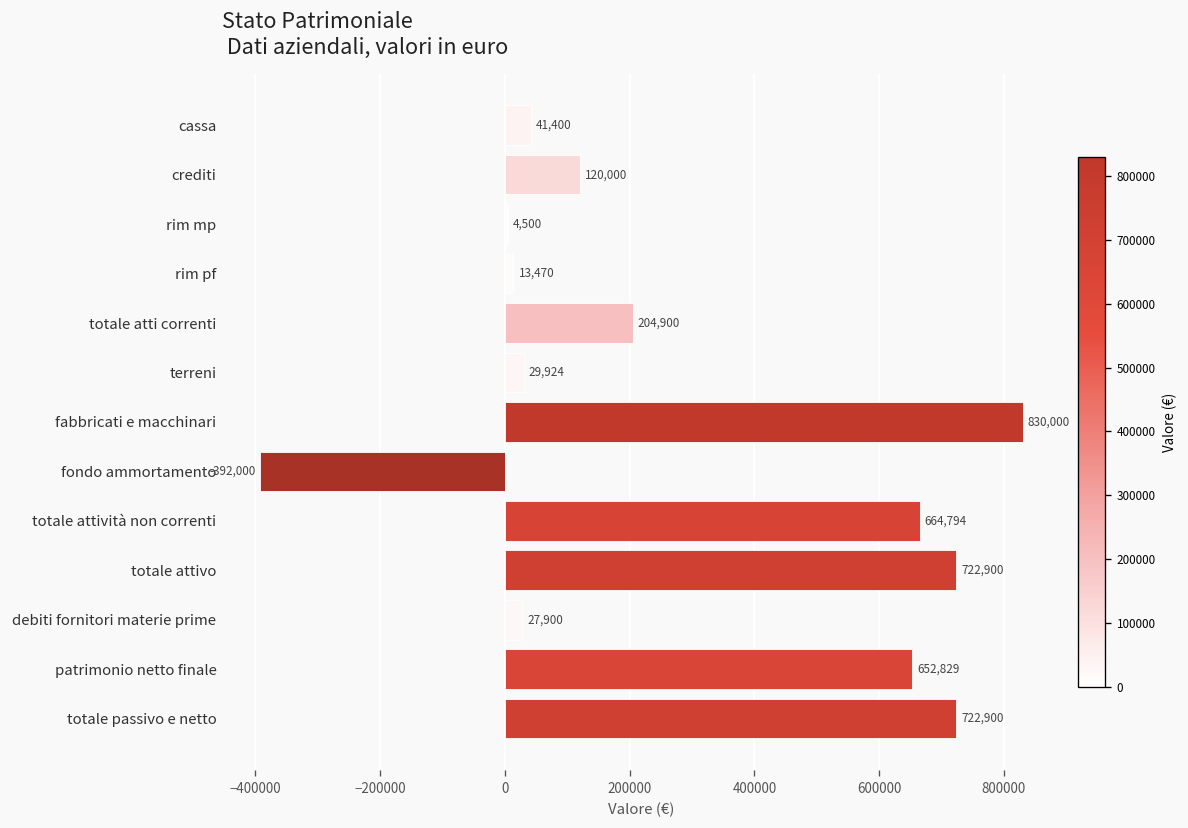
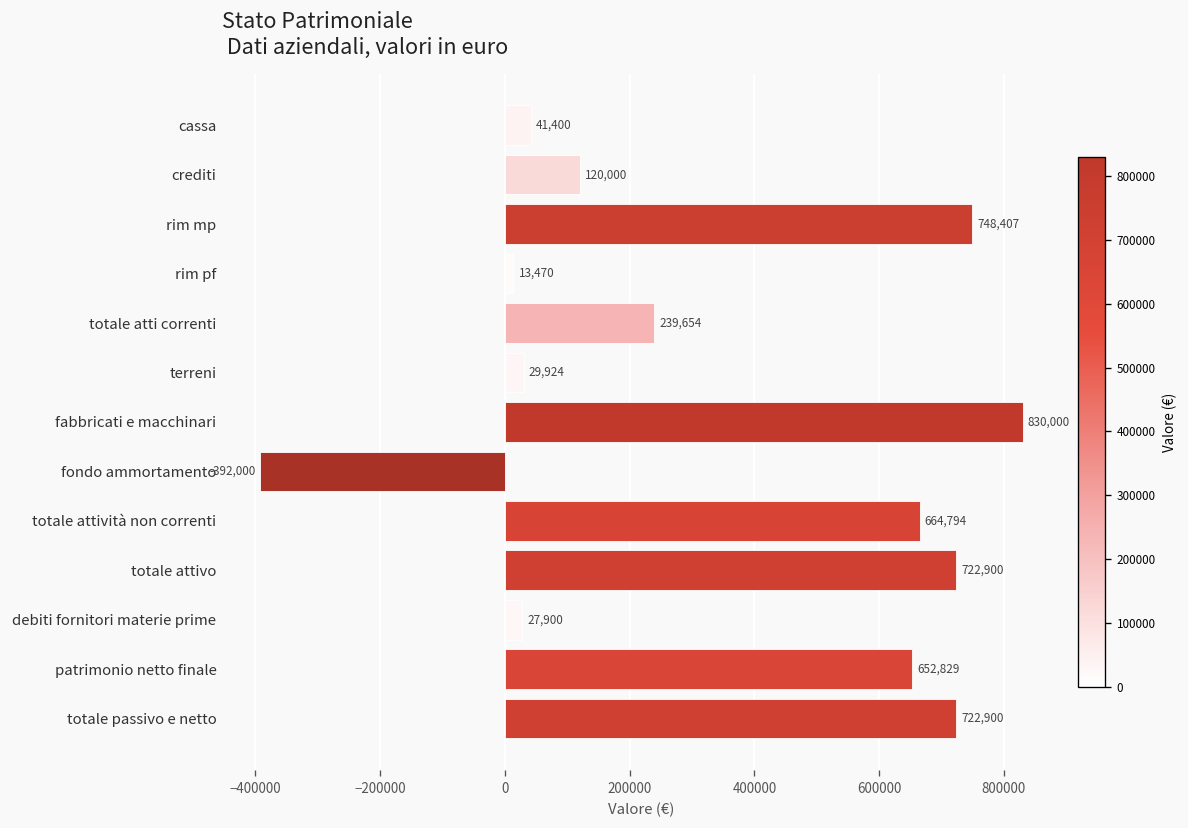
rim mp: 4,500 -> 748,407
totale atti correnti: 204,900 -> 239,654
